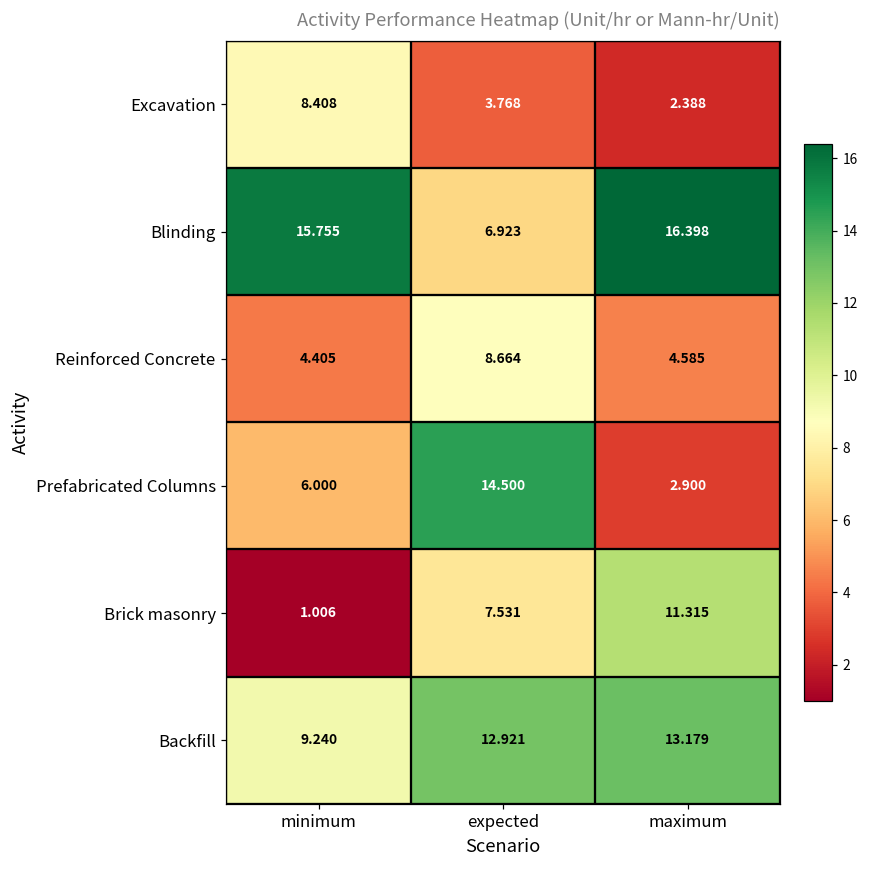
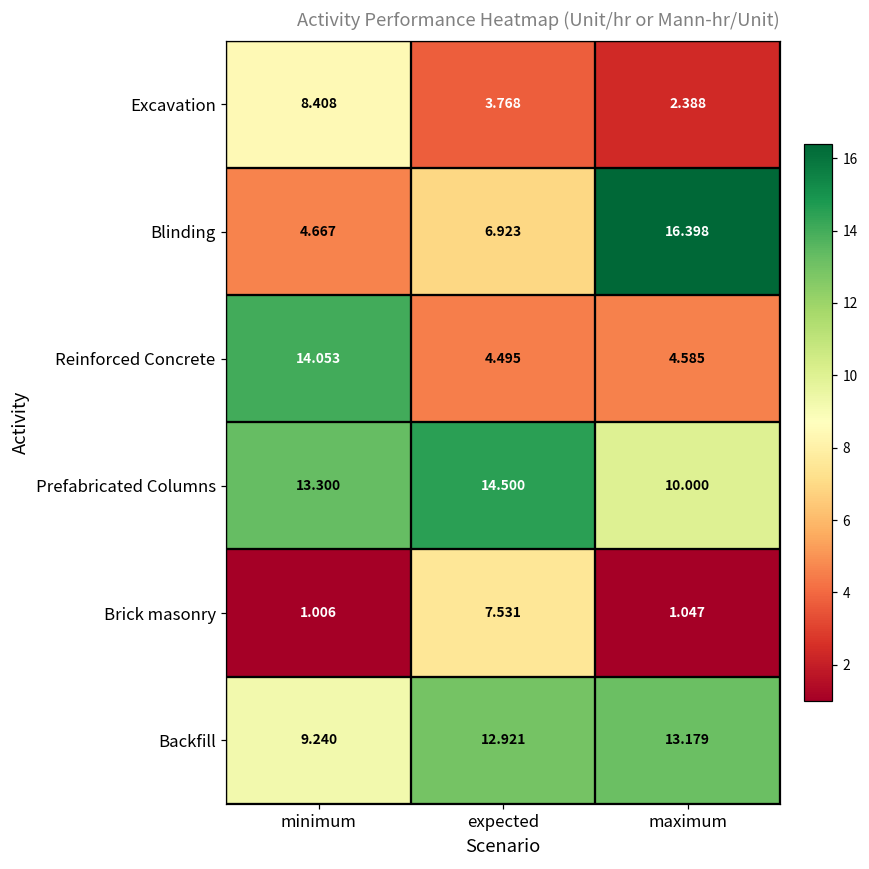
Blinding, minimum: 15.755 -> 4.667
Reinforced Concrete, minimum: 4.405 -> 14.053
Reinforced Concrete, expected: 8.664 -> 4.495
Prefabricated Columns, minimum: 6.000 -> 13.300
Prefabricated Columns, maximum: 2.900 -> 10.000
Brick masonry, maximum: 11.315 -> 1.047
